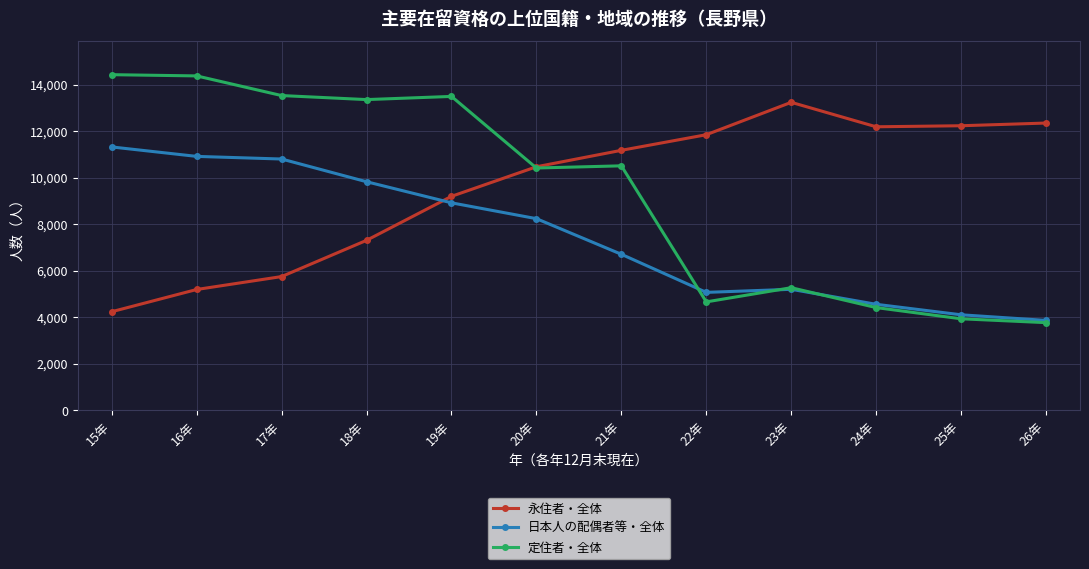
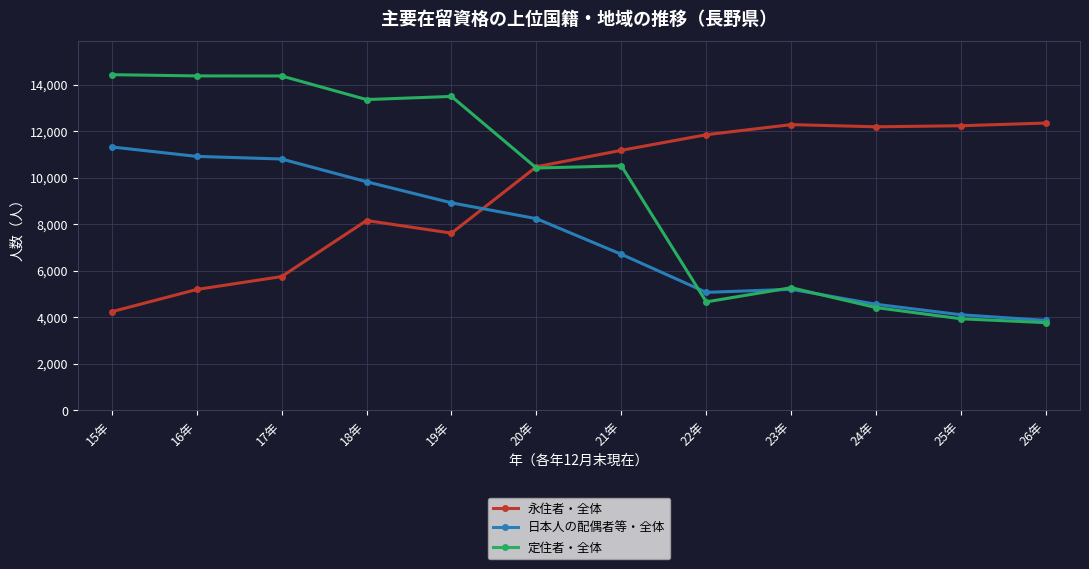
定住者・全体, 17年: 13,500 -> 14,400
永住者・全体, 18年: 7,300 -> 8,200
永住者・全体, 19年: 9,200 -> 7,600
永住者・全体, 23年: 13,200 -> 12,300
